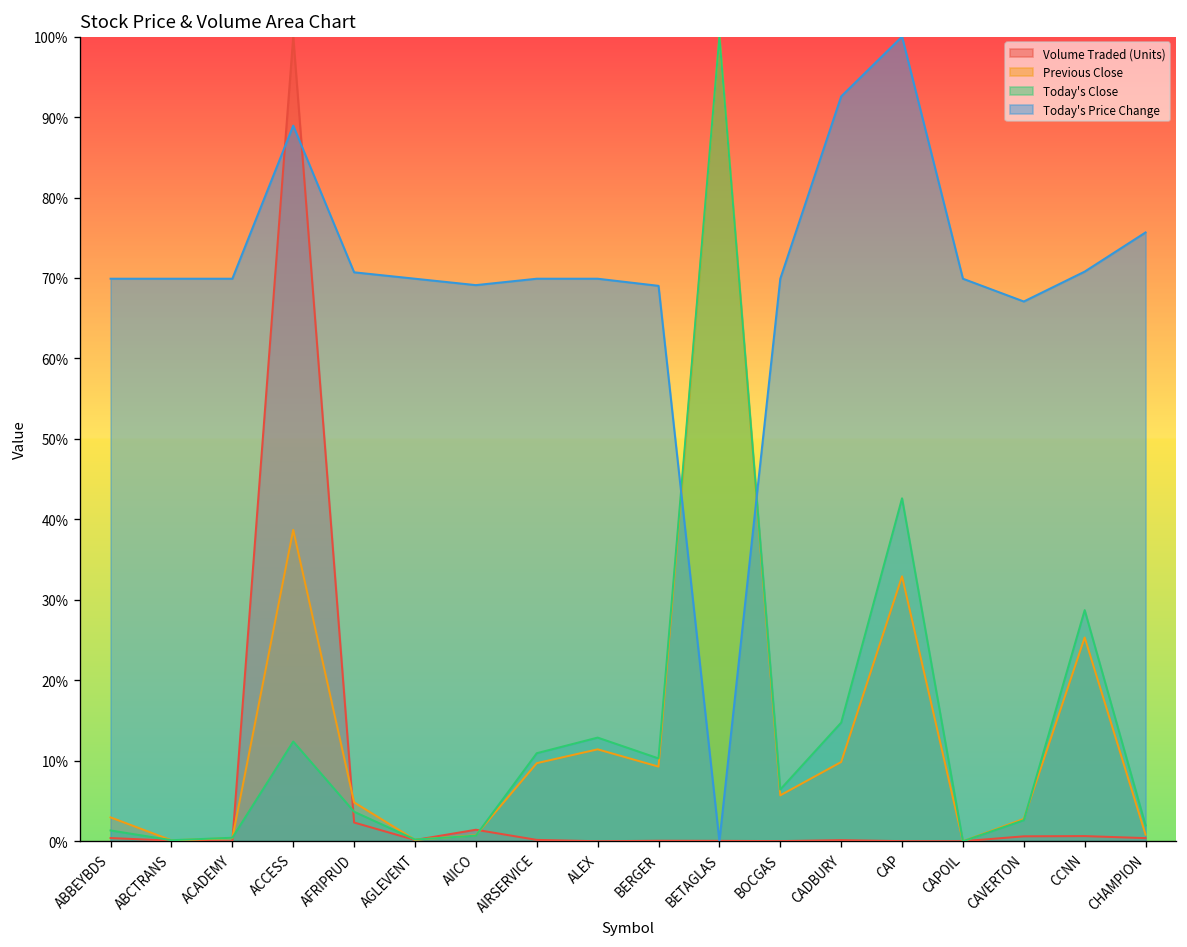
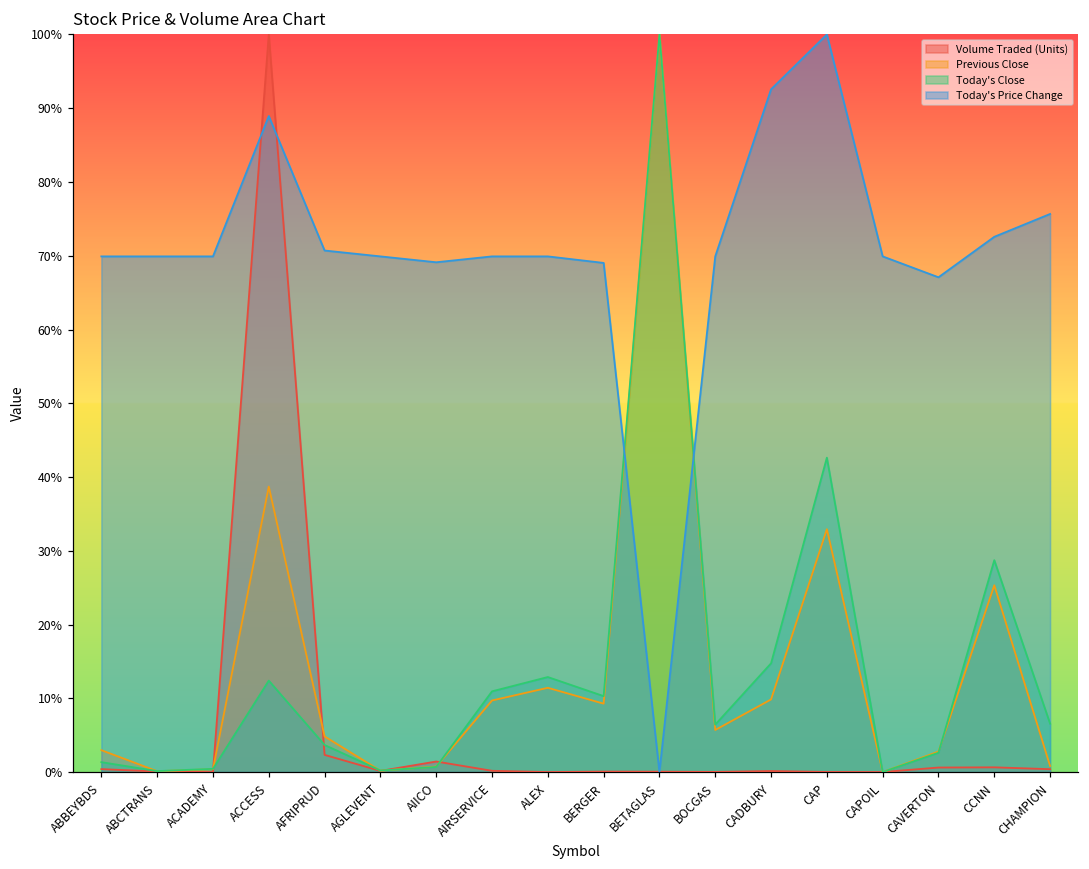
Today's Price Change, CCNN: 71% -> 73%
Today's Close, CHAMPION: 2% -> 7%
